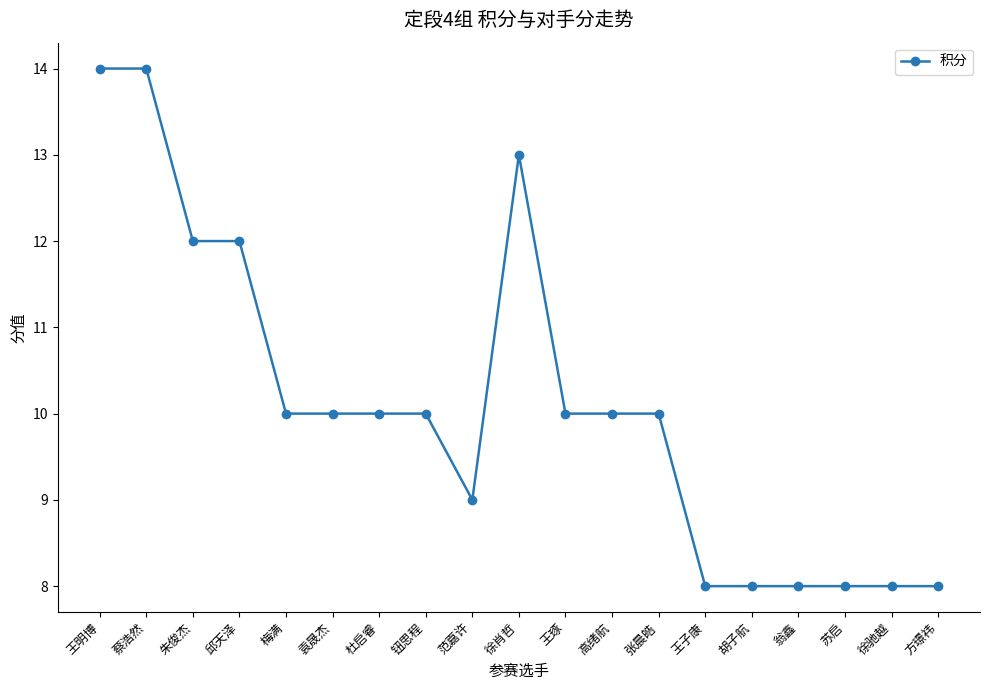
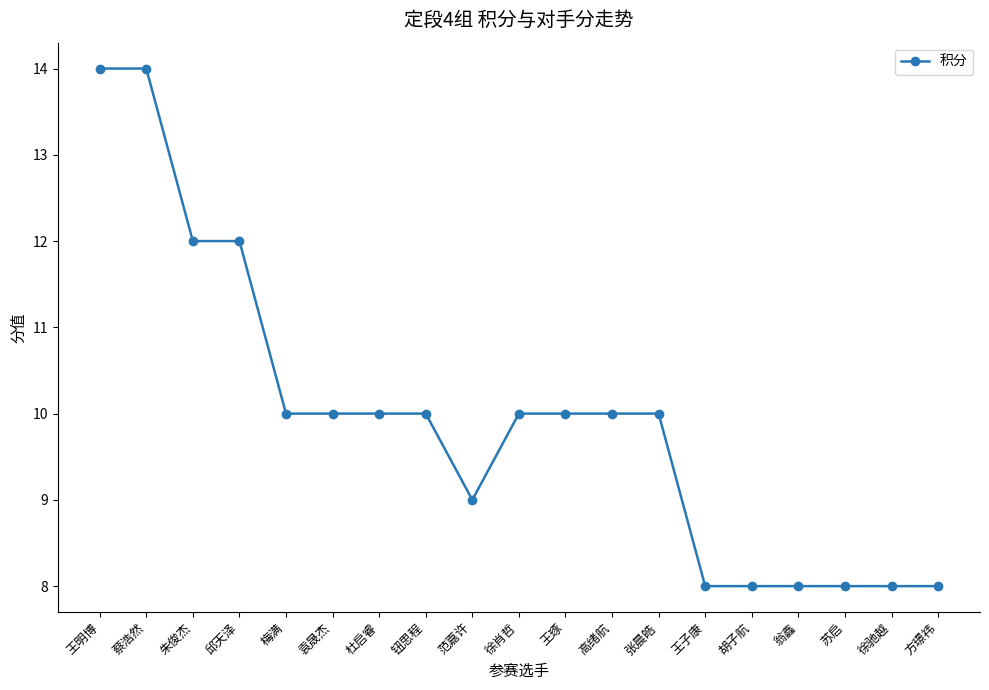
徐肖哲: 13 -> 10
